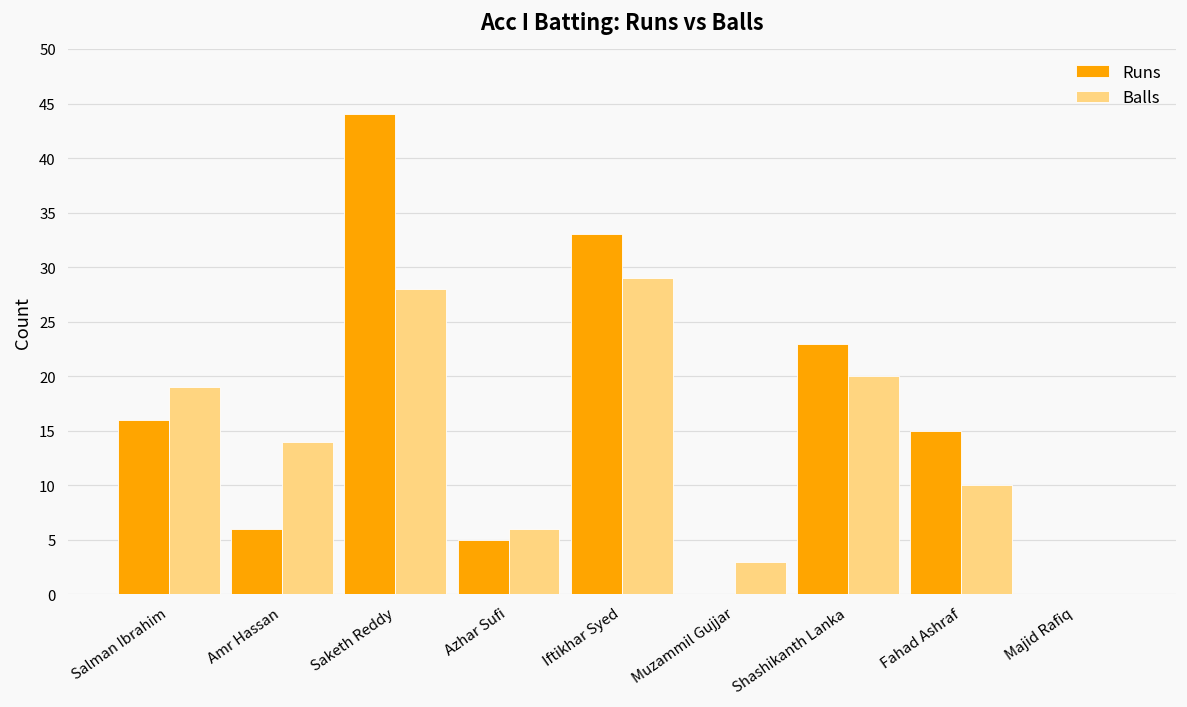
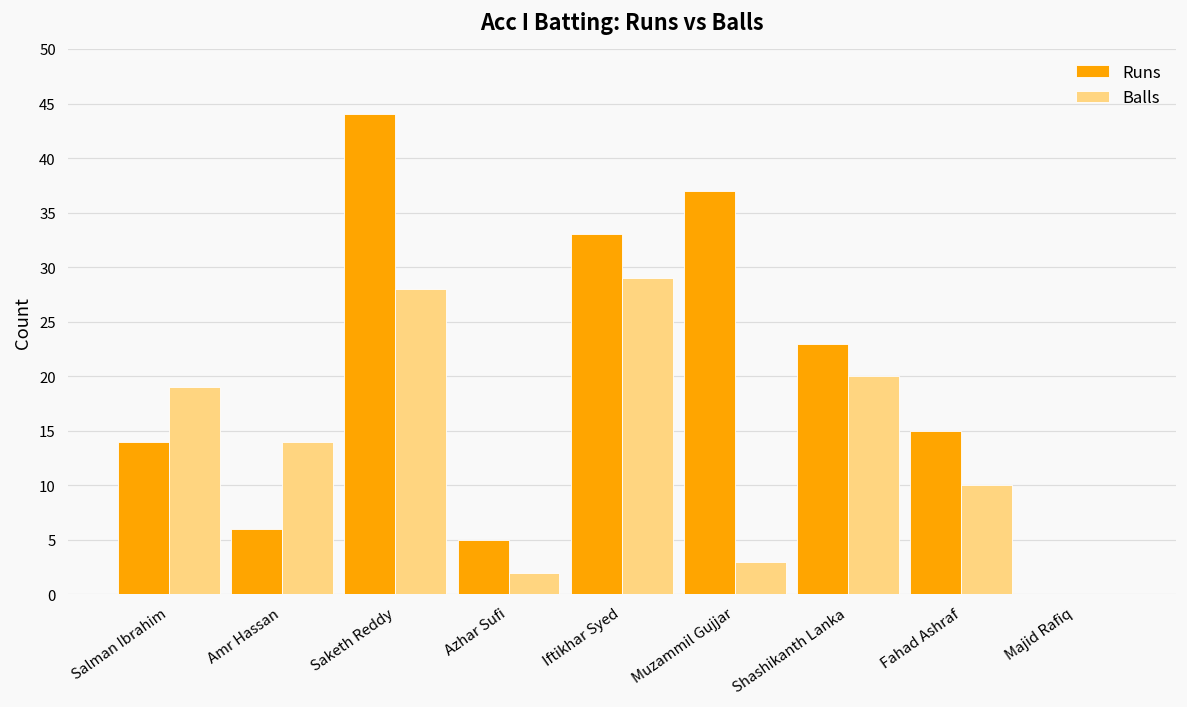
Runs, Salman Ibrahim: 16 -> 14
Balls, Azhar Sufi: 6 -> 2
Runs, Muzammil Gujjar: 0 -> 37
